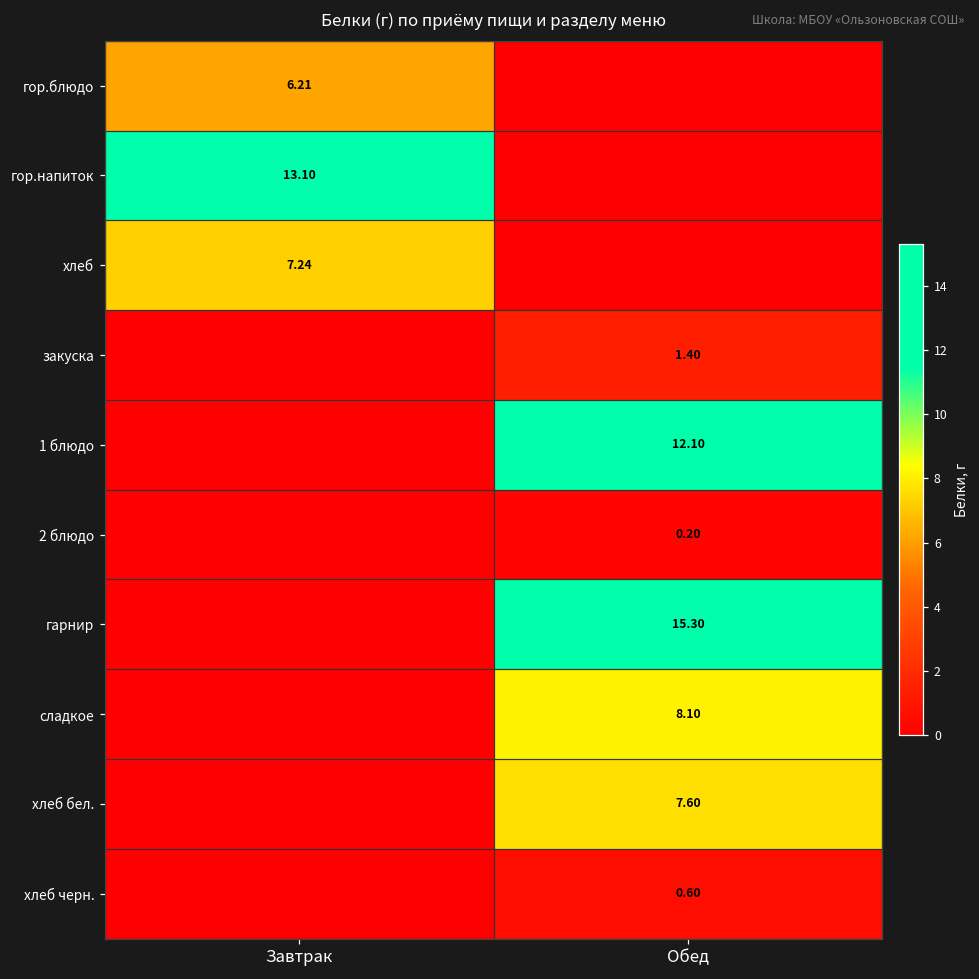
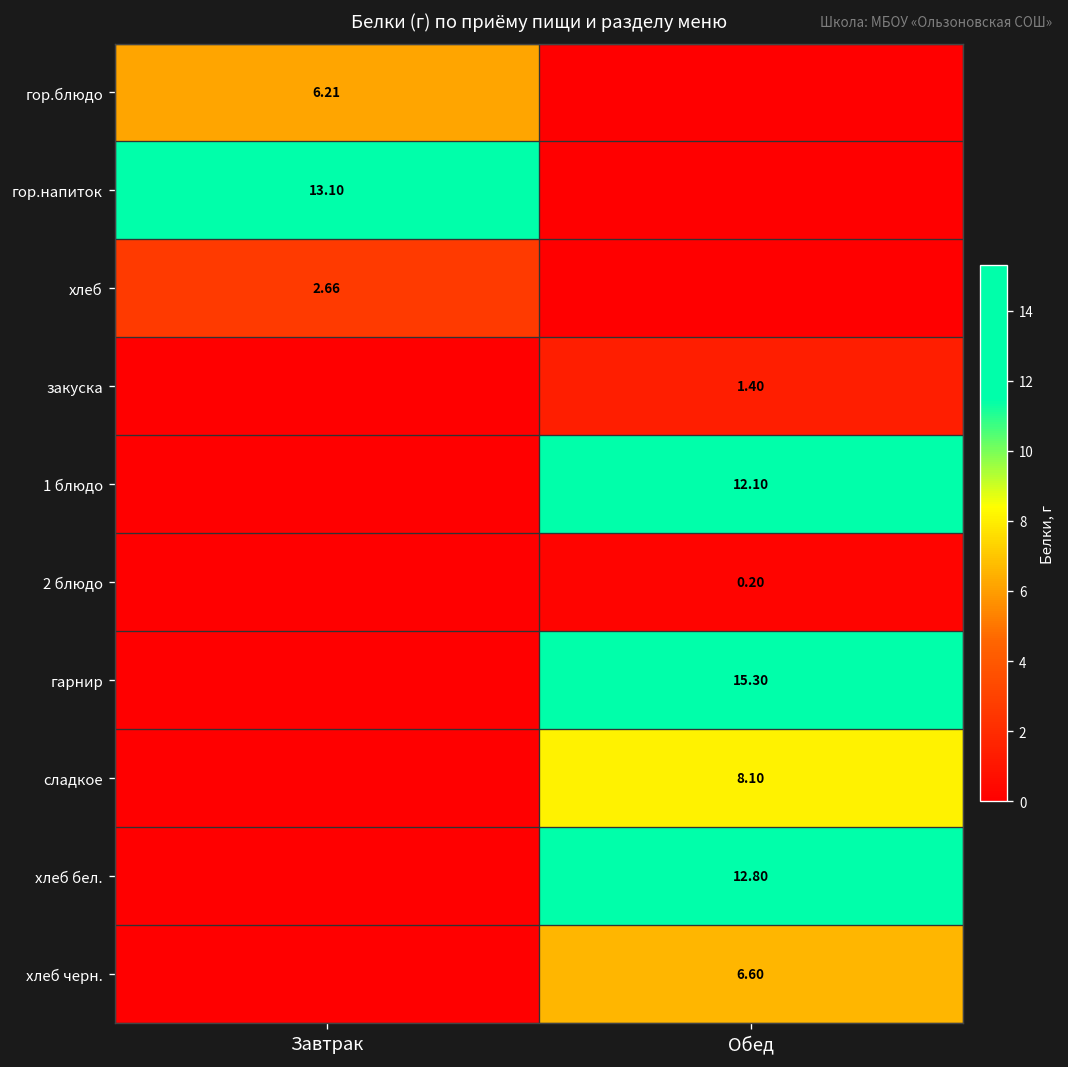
хлеб, Завтрак: 7.24 -> 2.66
хлеб бел., Обед: 7.60 -> 12.80
хлеб черн., Обед: 0.60 -> 6.60
